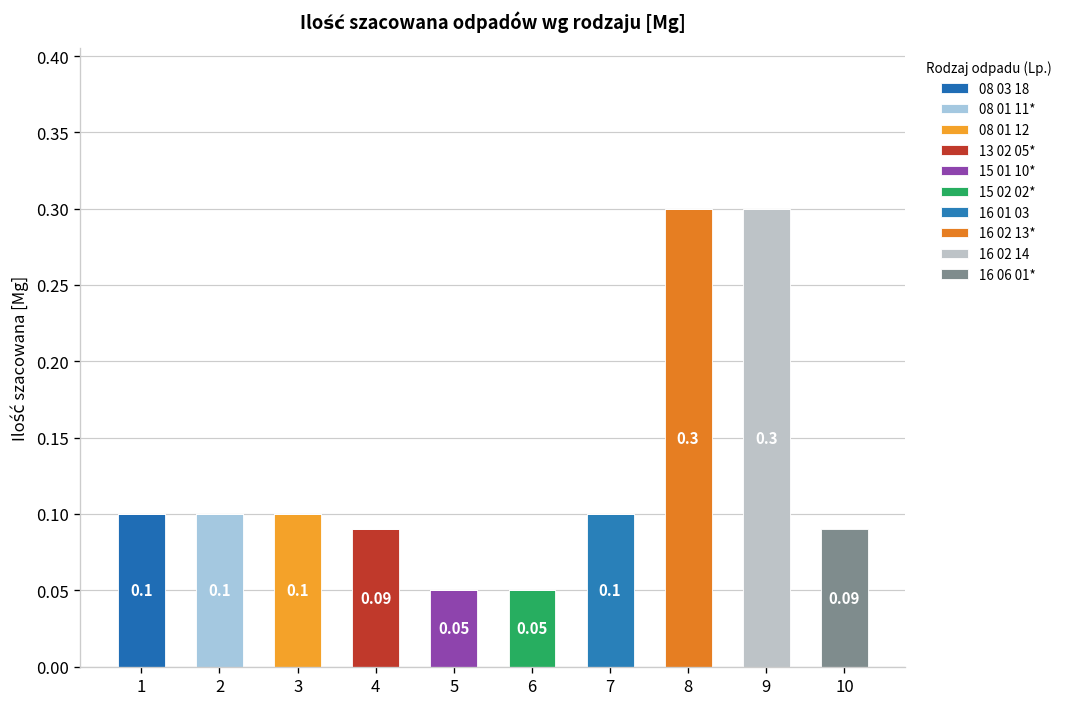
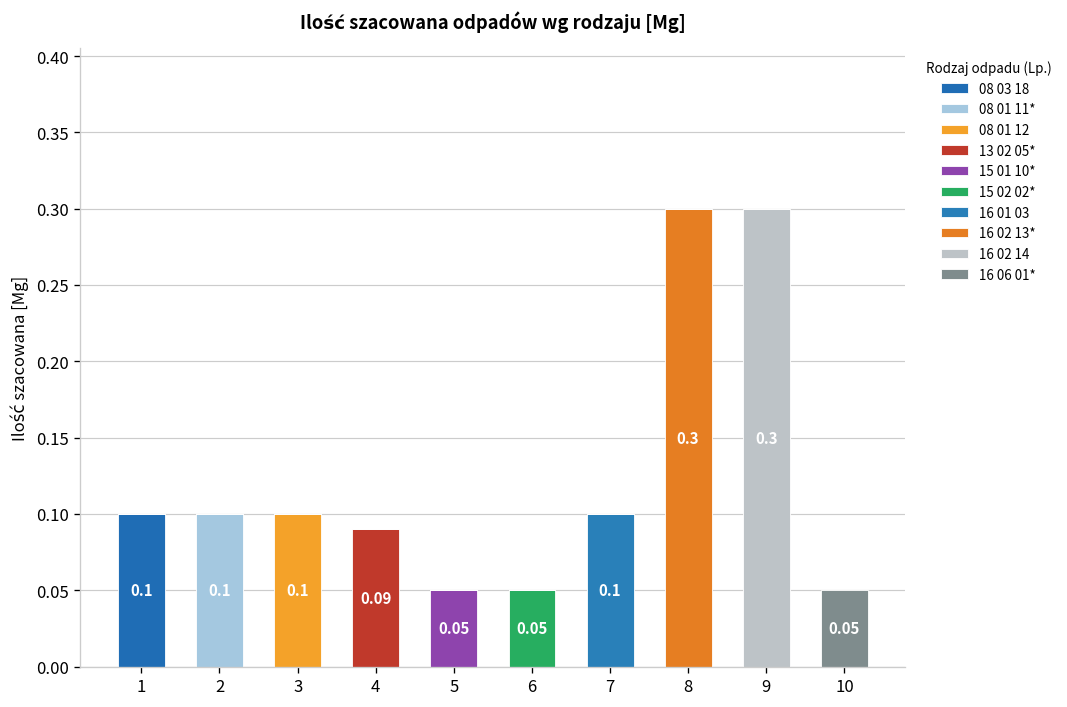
16 06 01*, 10: 0.09 -> 0.05
